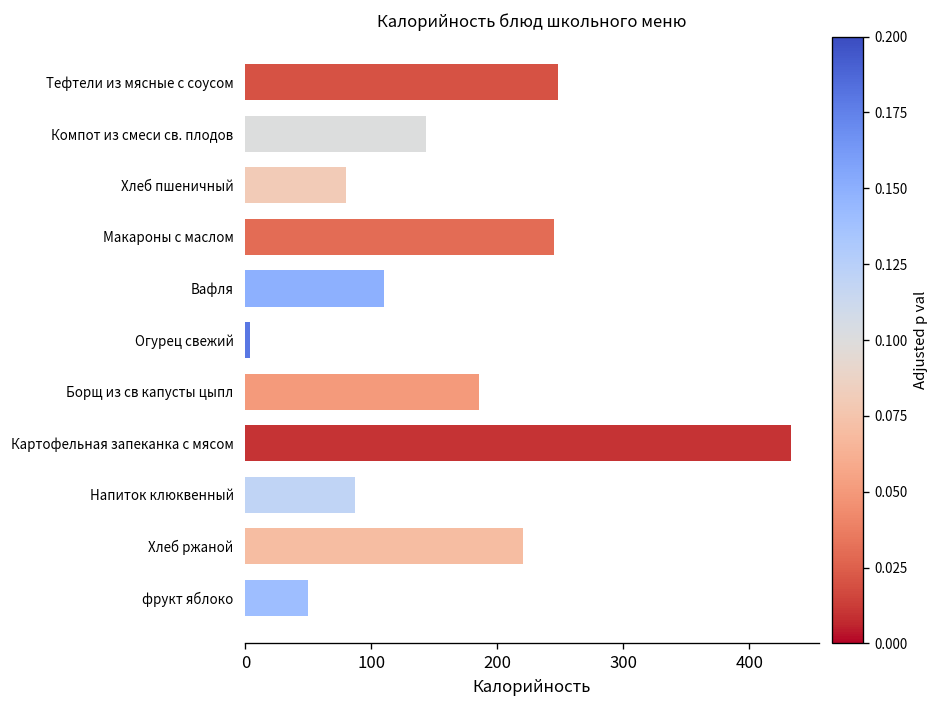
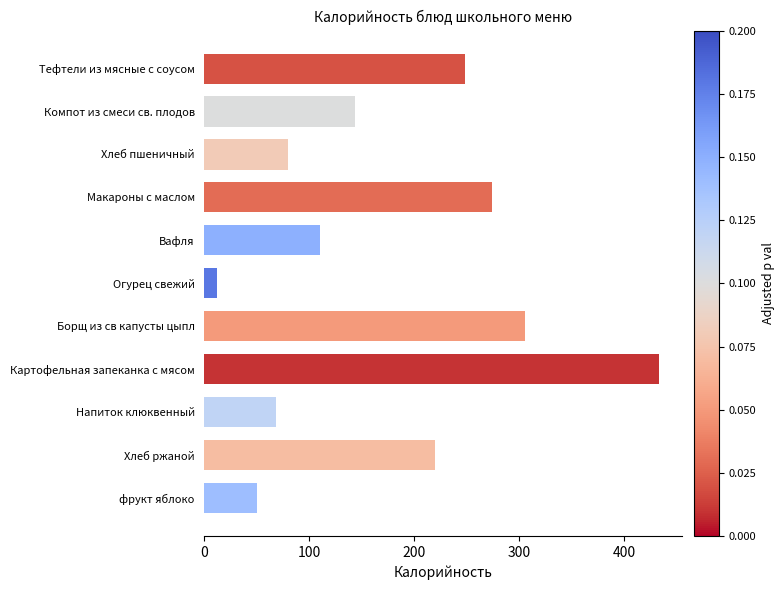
Макароны с маслом: 245 -> 274
Огурец свежий: 4 -> 12
Борщ из св капусты цыпл: 186 -> 305
Напиток клюквенный: 87 -> 68
